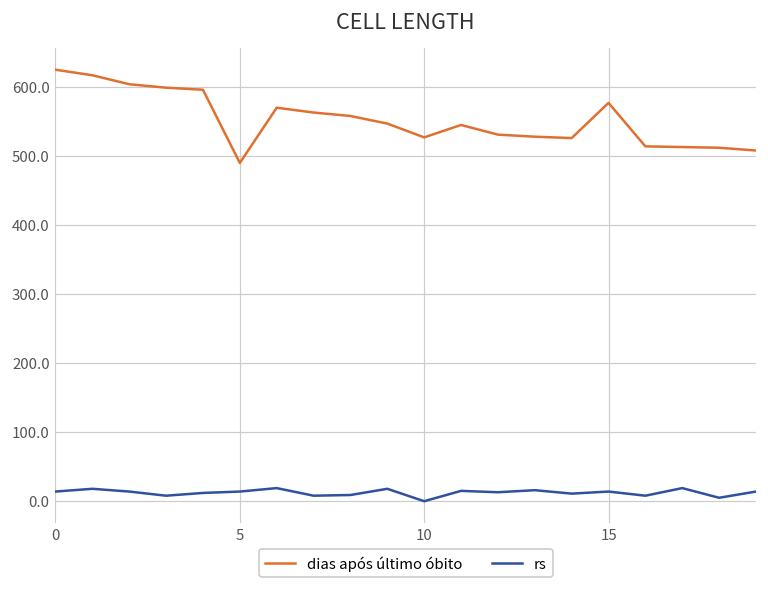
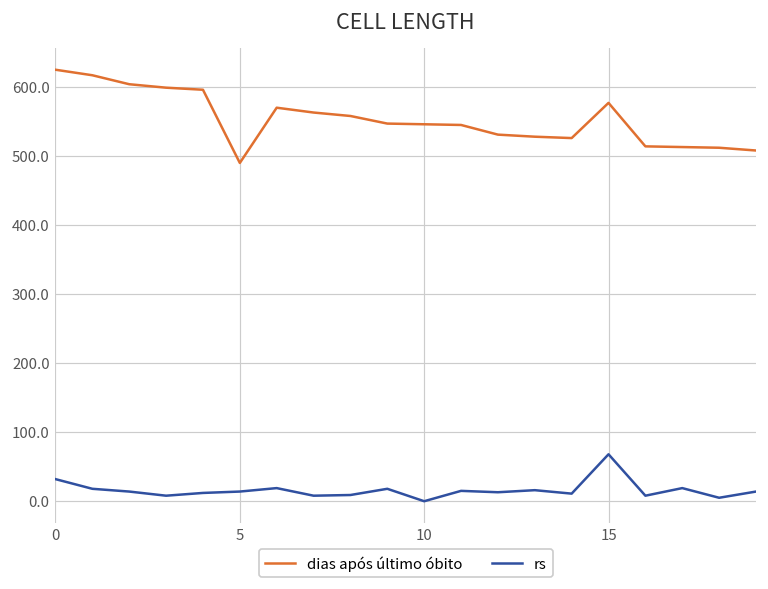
rs, 0: 10 -> 30
dias após último óbito, 10: 530 -> 550
rs, 15: 10 -> 70
